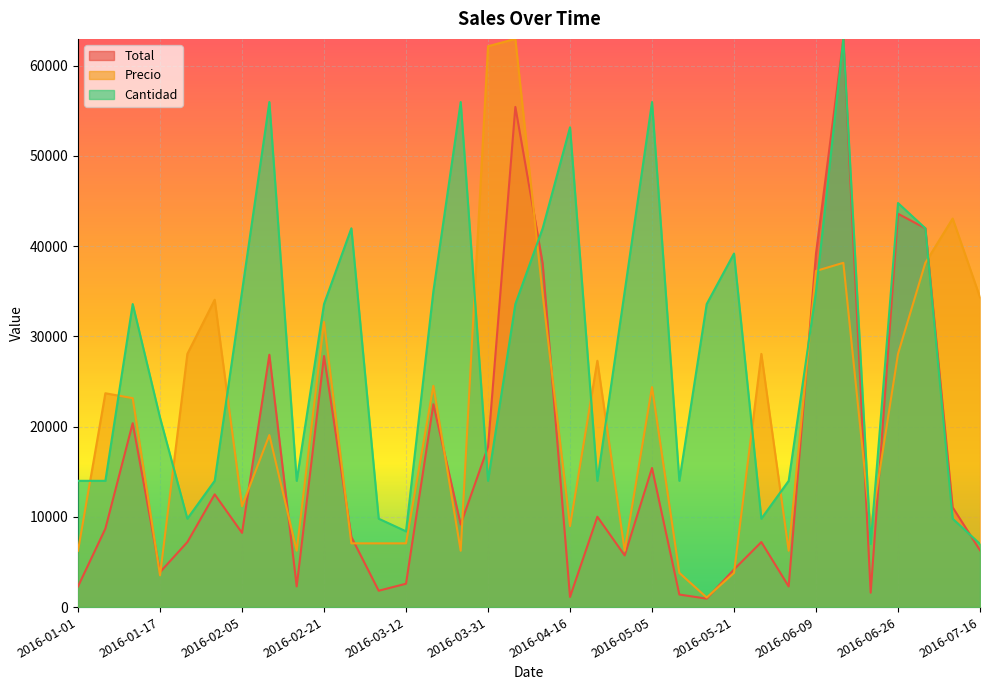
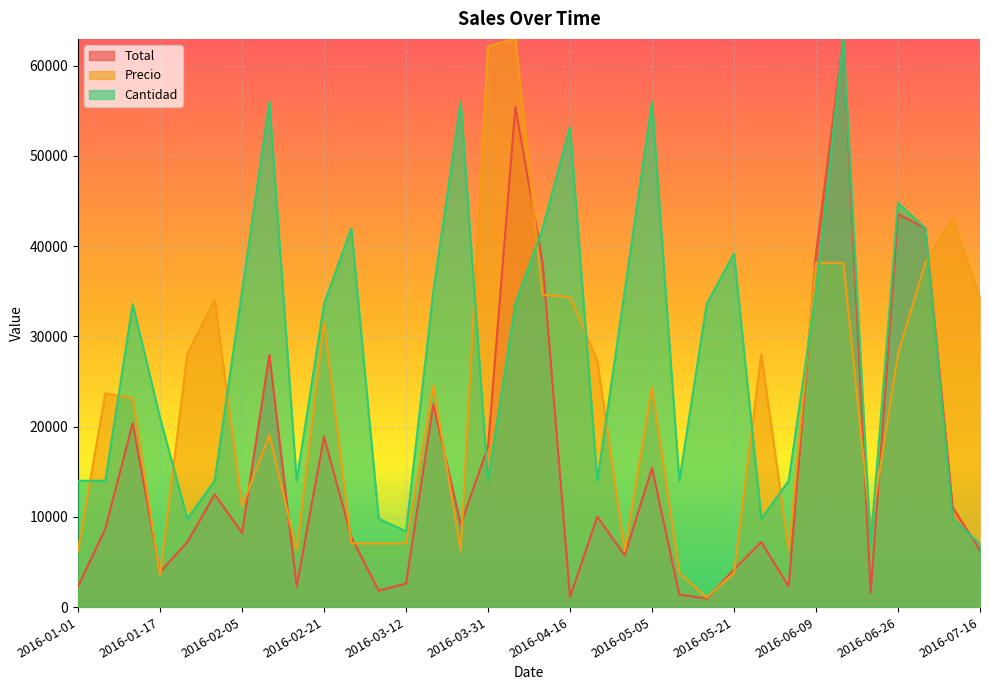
Total, 2016-02-21: 28000 -> 19000
Precio, 2016-04-16: 9000 -> 34000
Precio, 2016-06-09: 37000 -> 38000
